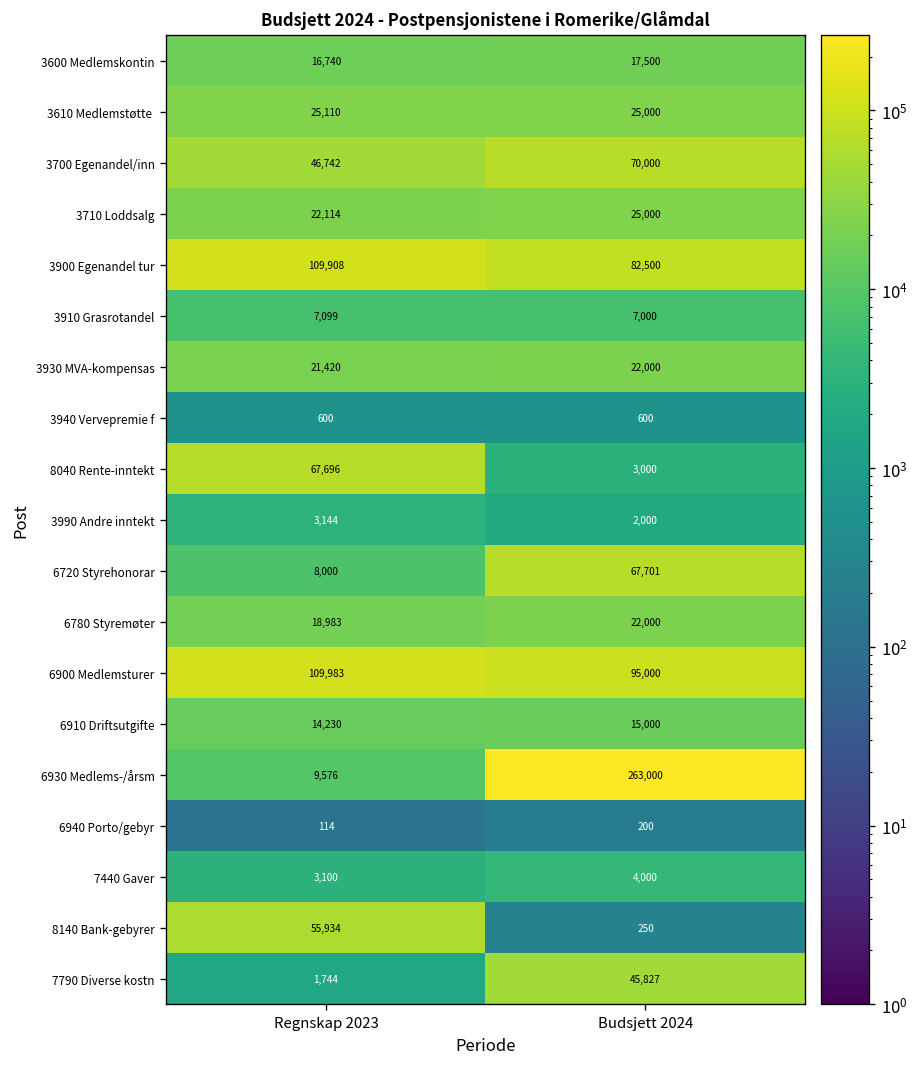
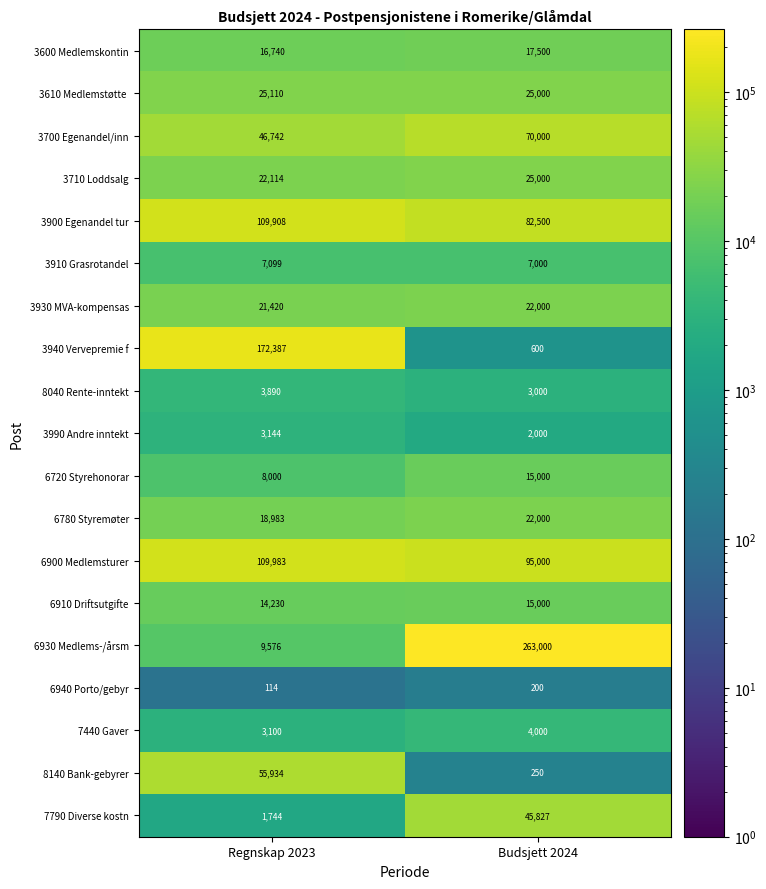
3940 Vervepremie f, Regnskap 2023: 600 -> 172,387
8040 Rente-inntekt, Regnskap 2023: 67,696 -> 3,890
6720 Styrehonorar, Budsjett 2024: 67,701 -> 15,000
